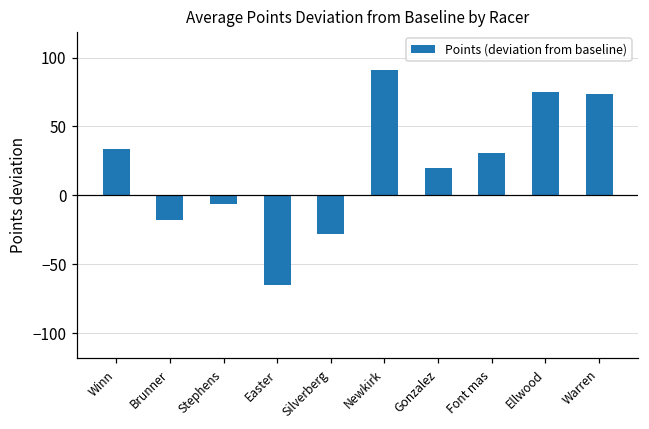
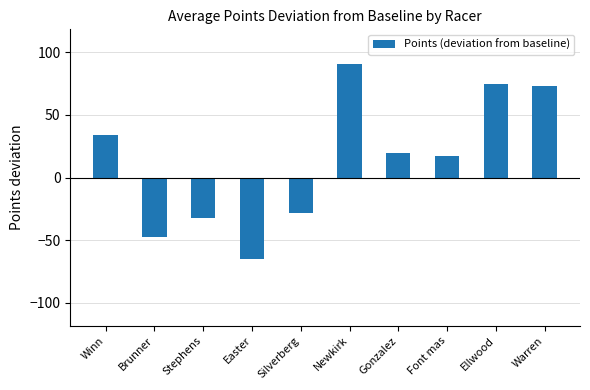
Brunner: -18 -> -47
Stephens: -6 -> -32
Font mas: 31 -> 17
